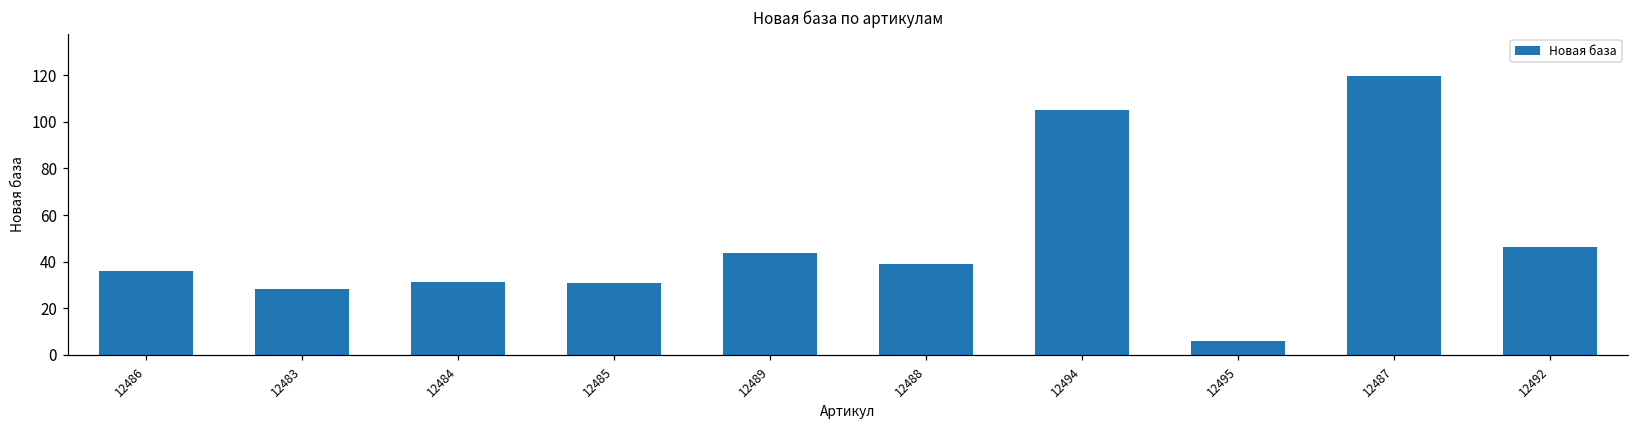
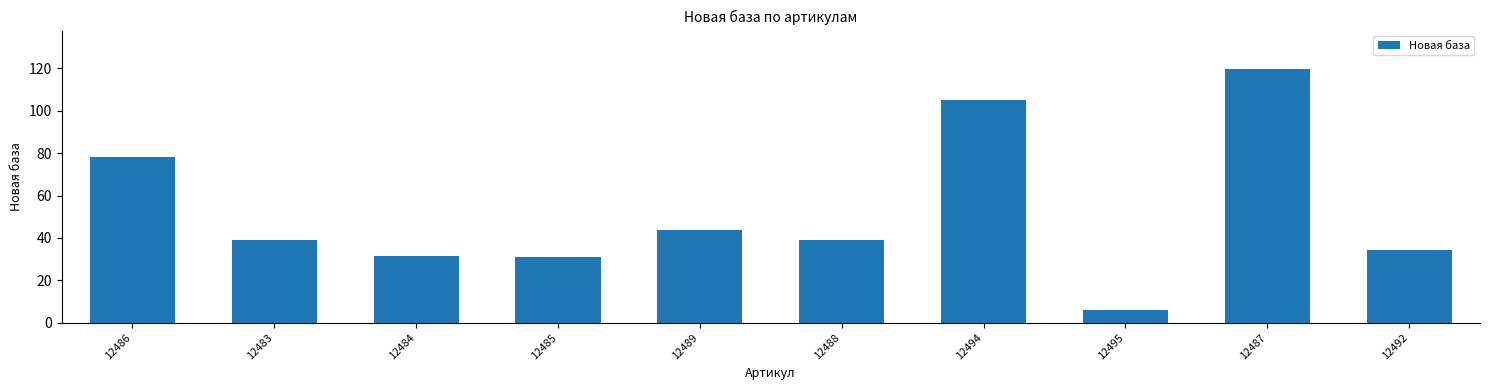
12486: 36 -> 78
12483: 28 -> 39
12492: 46 -> 34
